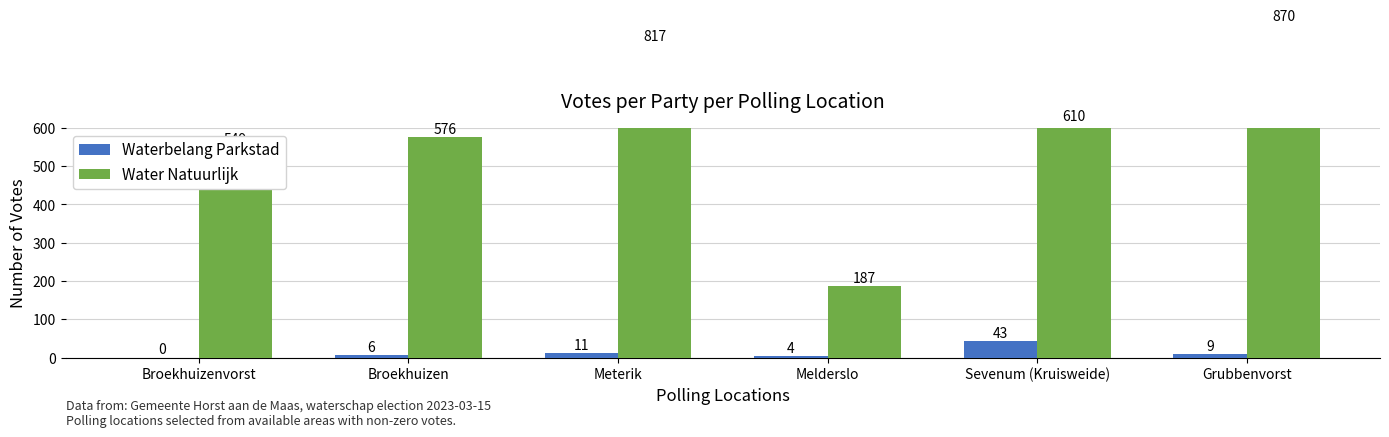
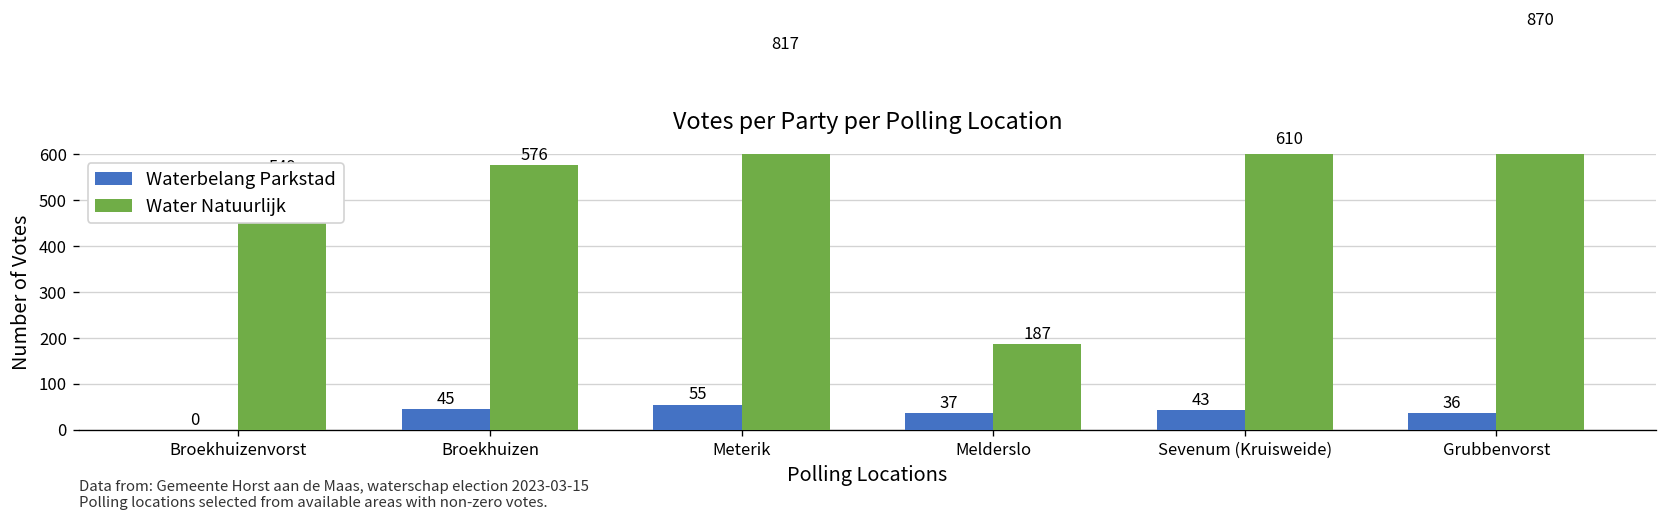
Waterbelang Parkstad, Broekhuizen: 6 -> 45
Waterbelang Parkstad, Meterik: 11 -> 55
Waterbelang Parkstad, Melderslo: 4 -> 37
Waterbelang Parkstad, Grubbenvorst: 9 -> 36
